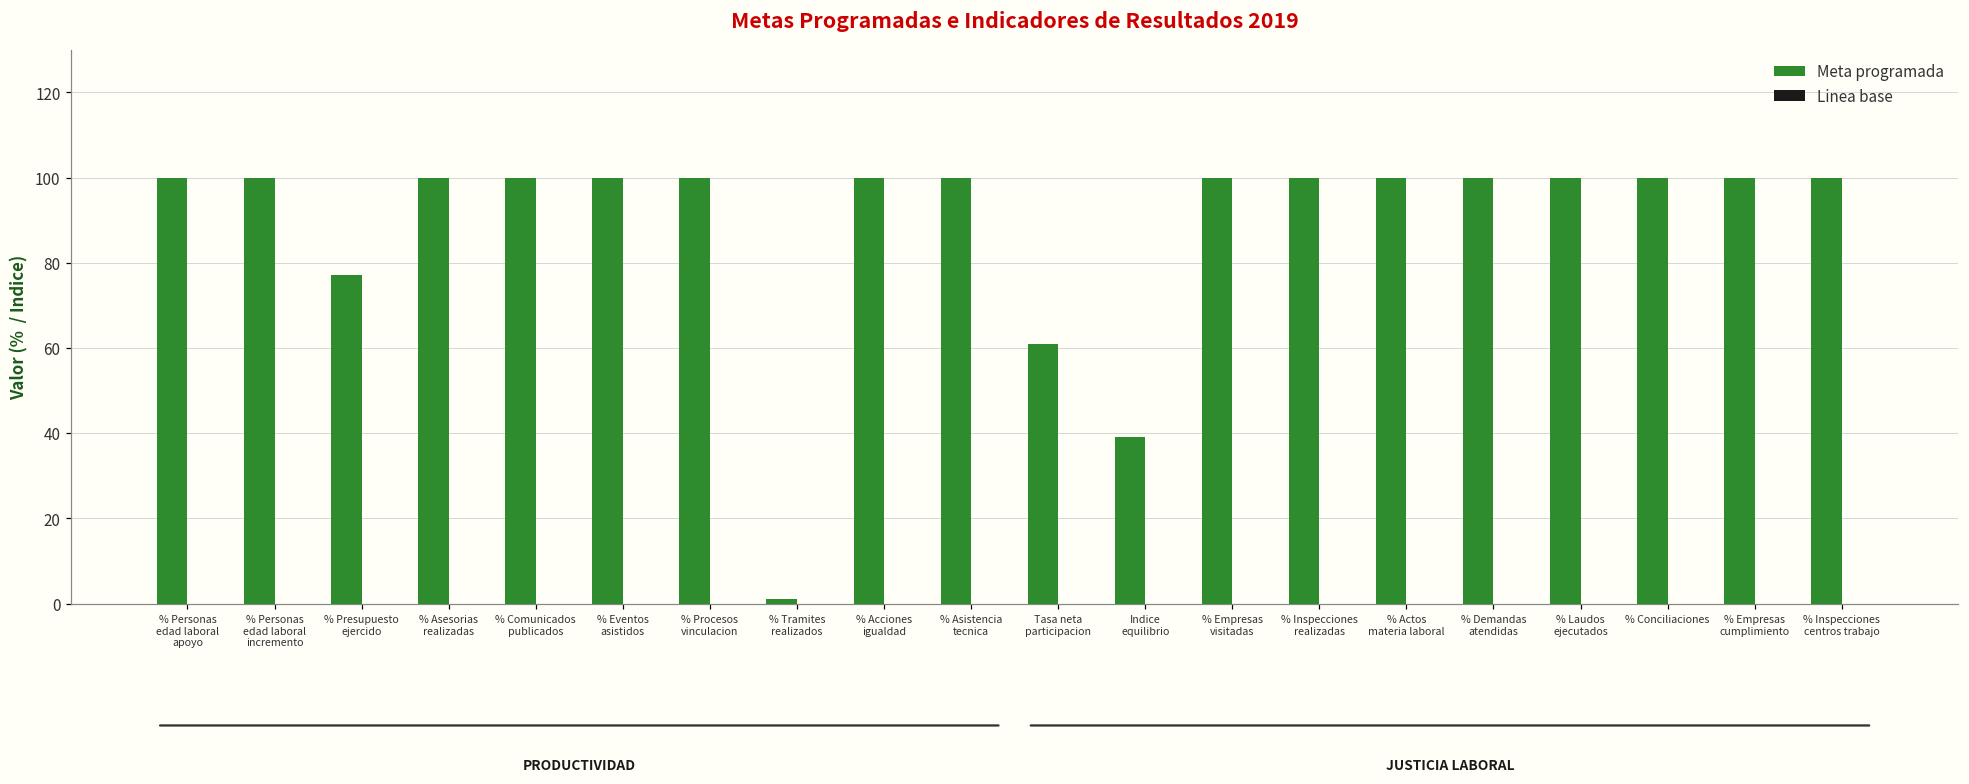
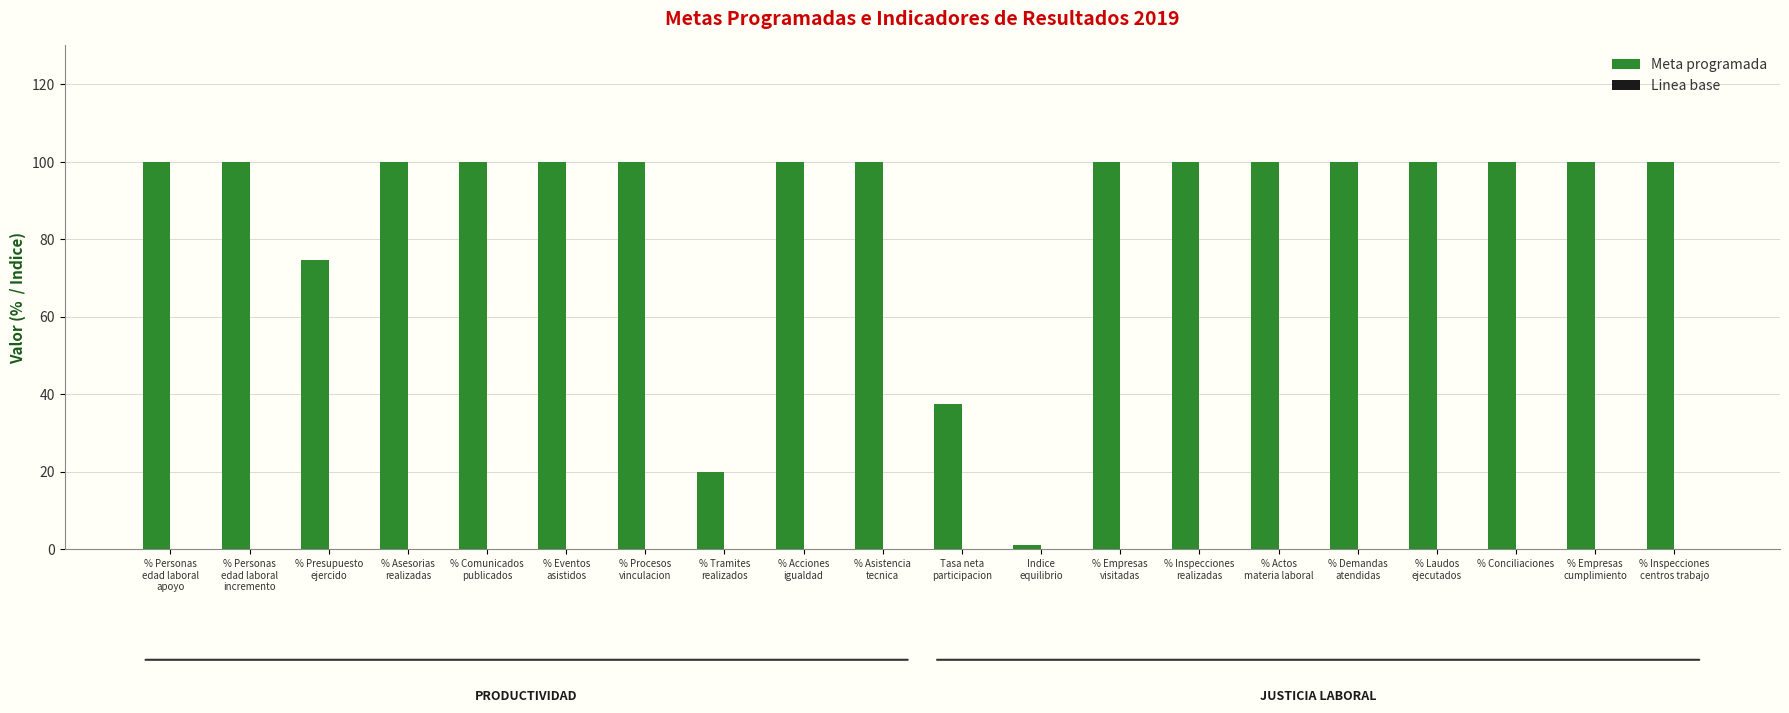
Meta programada, % Presupuesto ejercido: 77 -> 75
Meta programada, % Tramites realizados: 1 -> 20
Meta programada, Tasa neta participacion: 61 -> 37
Meta programada, Indice equilibrio: 39 -> 1
